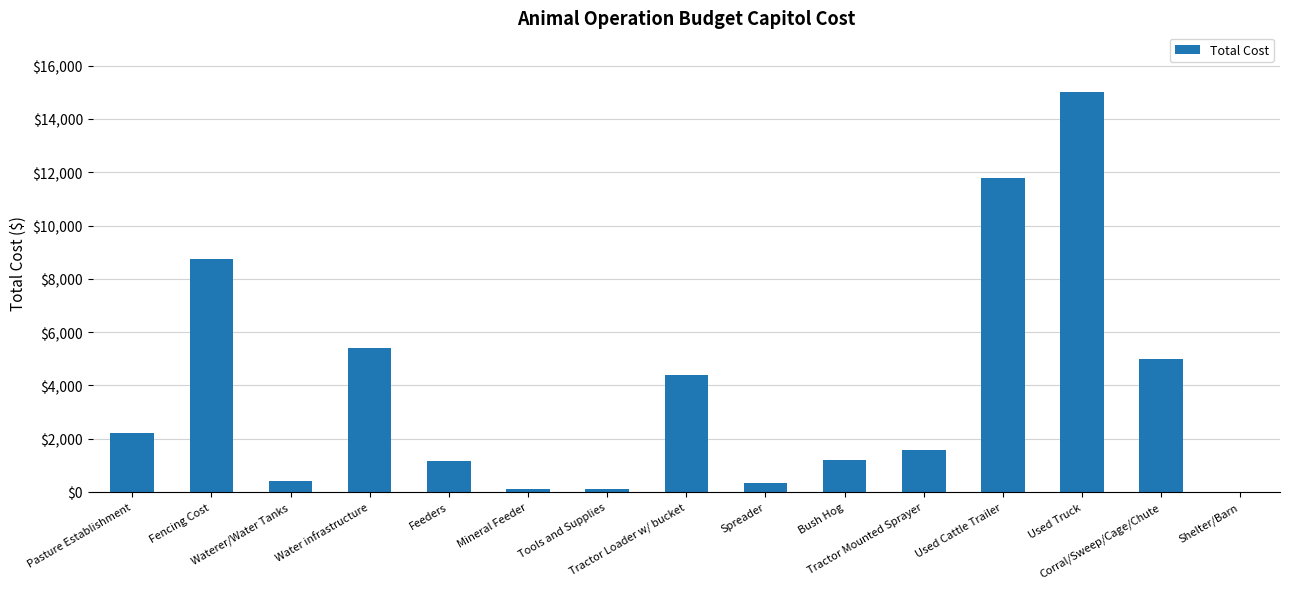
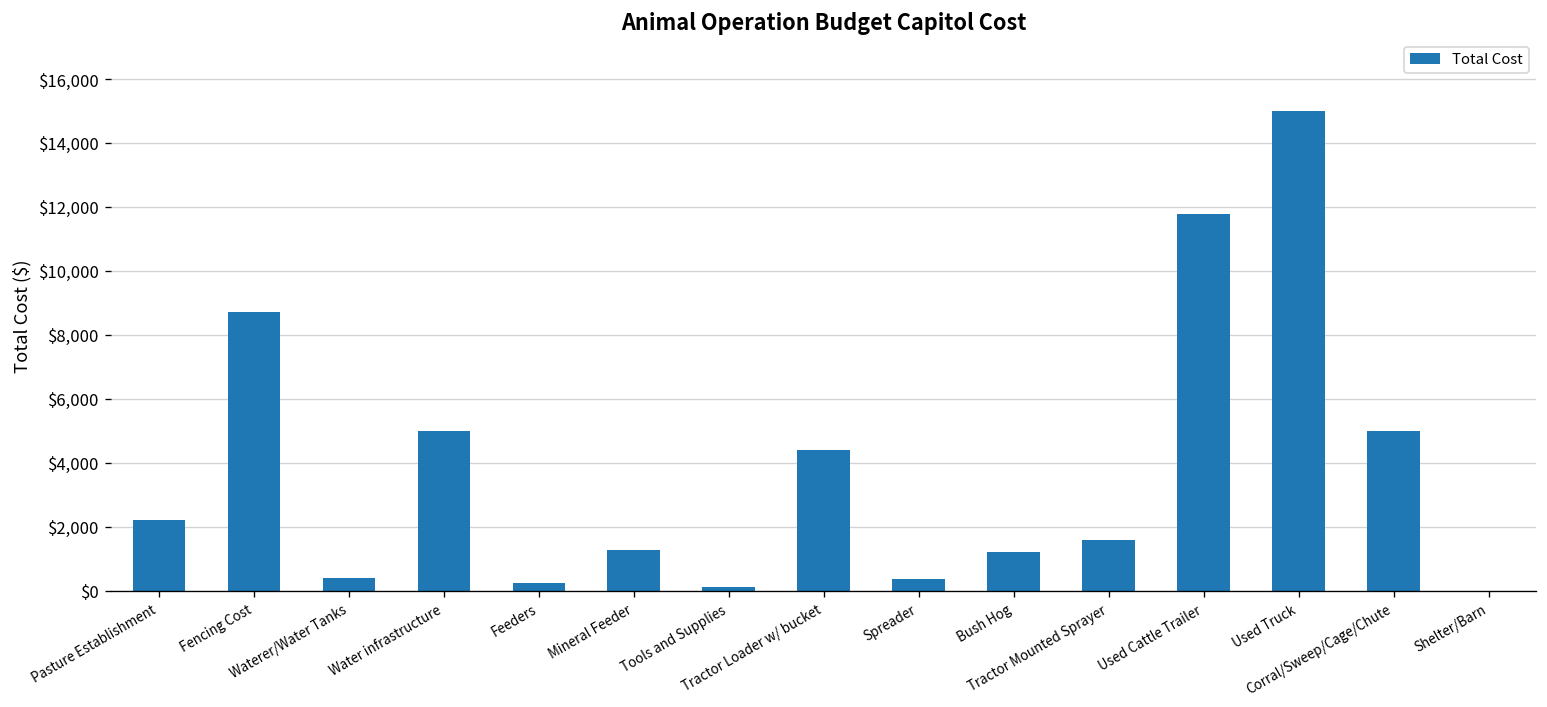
Water infrastructure: $5,400 -> $5,000
Feeders: $1,200 -> $300
Mineral Feeder: $100 -> $1,300
